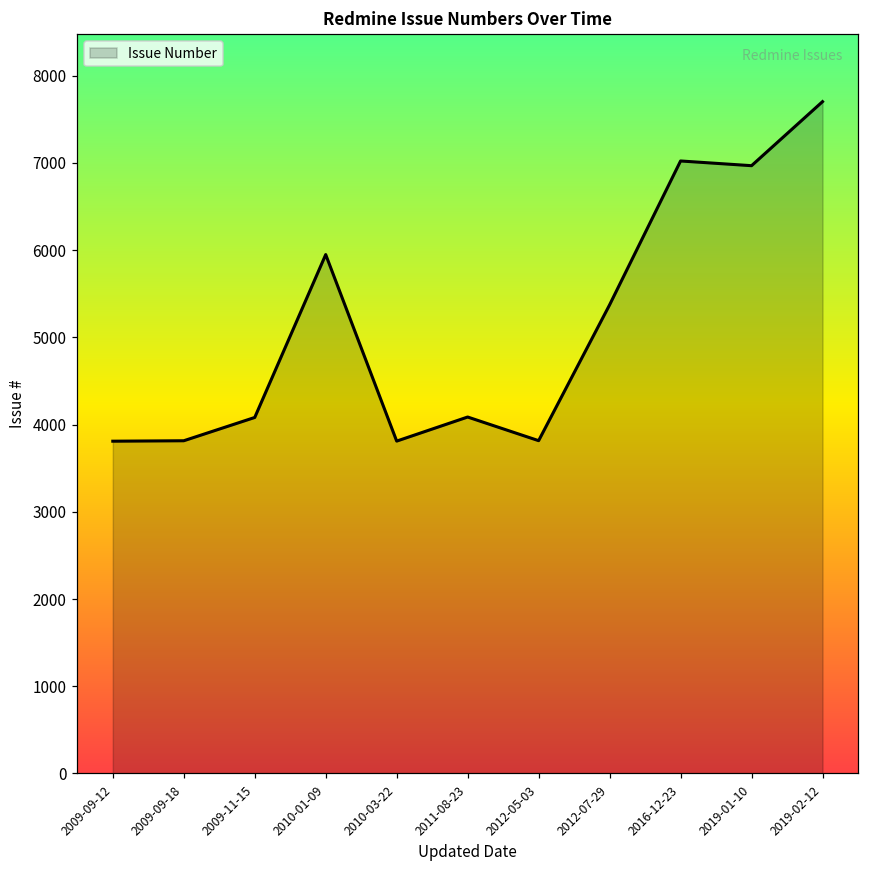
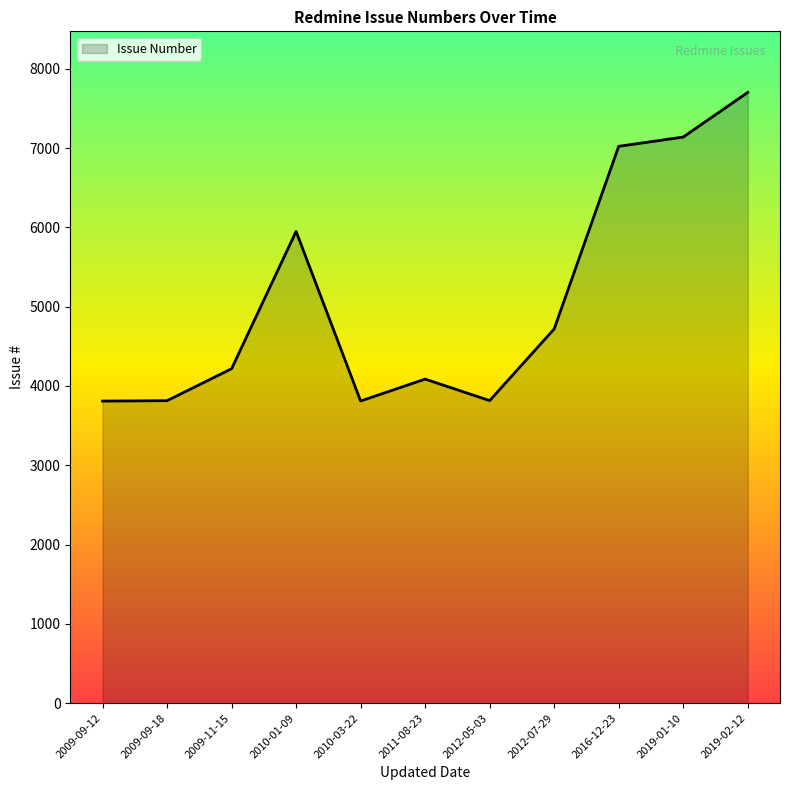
2009-11-15: 4100 -> 4200
2012-07-29: 5400 -> 4700
2019-01-10: 7000 -> 7100
